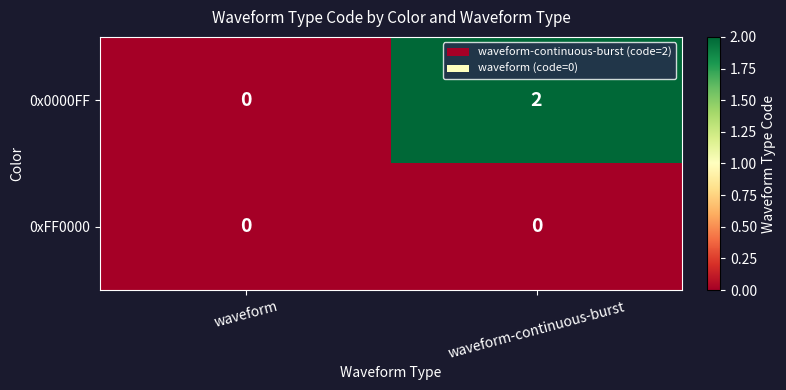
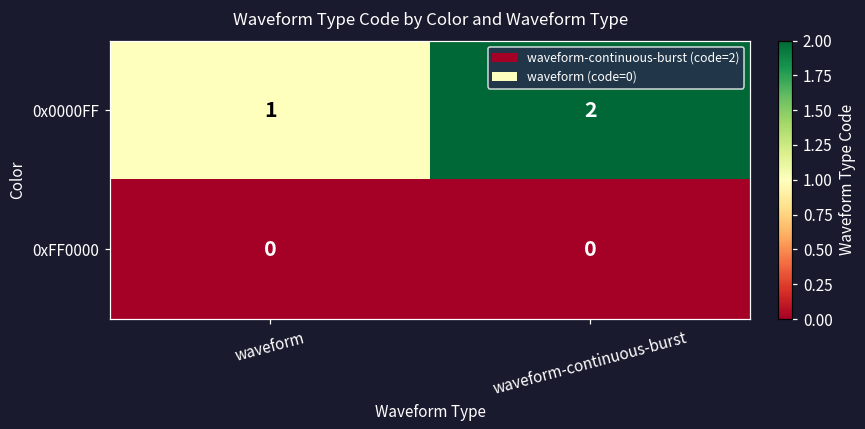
0x0000FF, waveform: 0 -> 1
